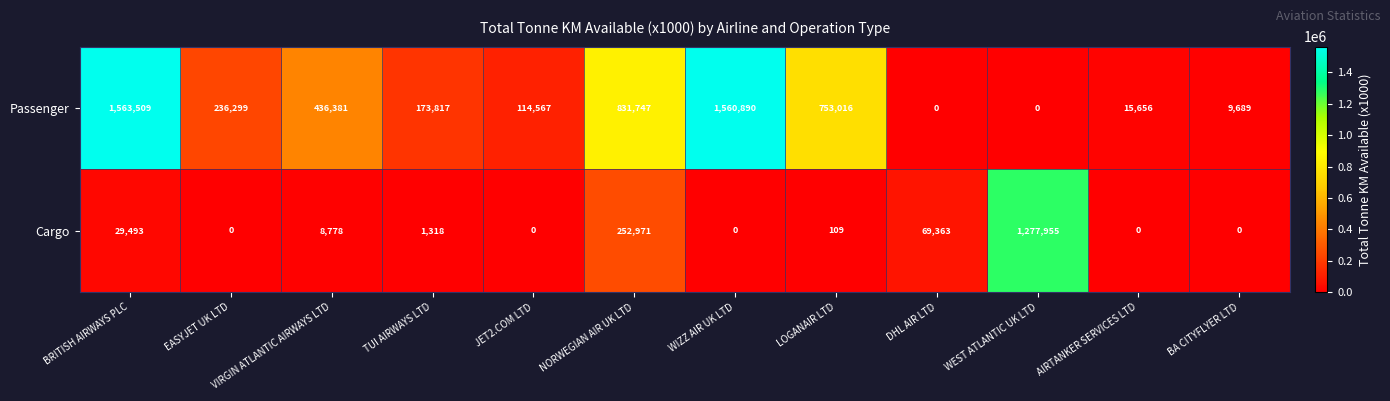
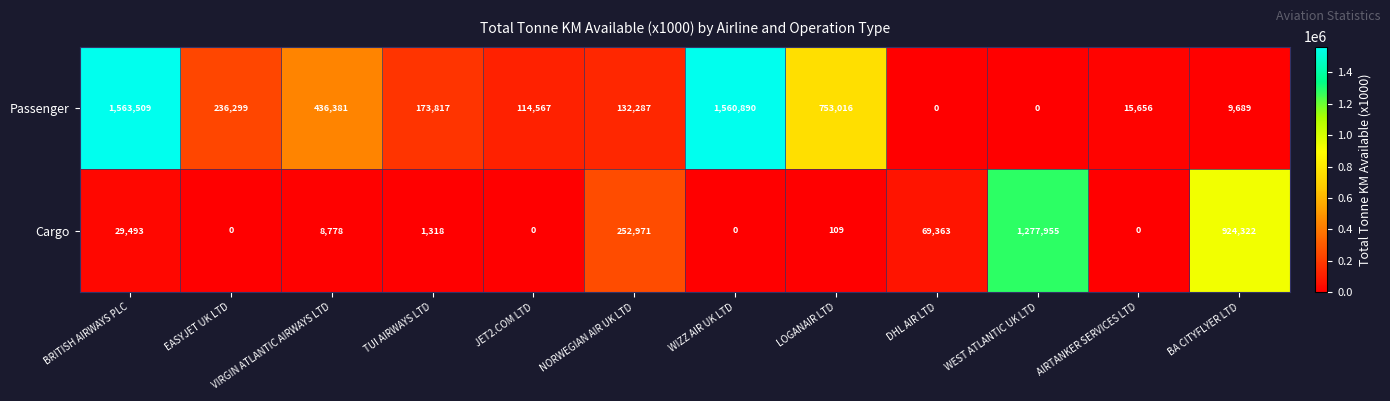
Passenger, NORWEGIAN AIR UK LTD: 831,747 -> 132,287
Cargo, BA CITYFLYER LTD: 0 -> 924,322
